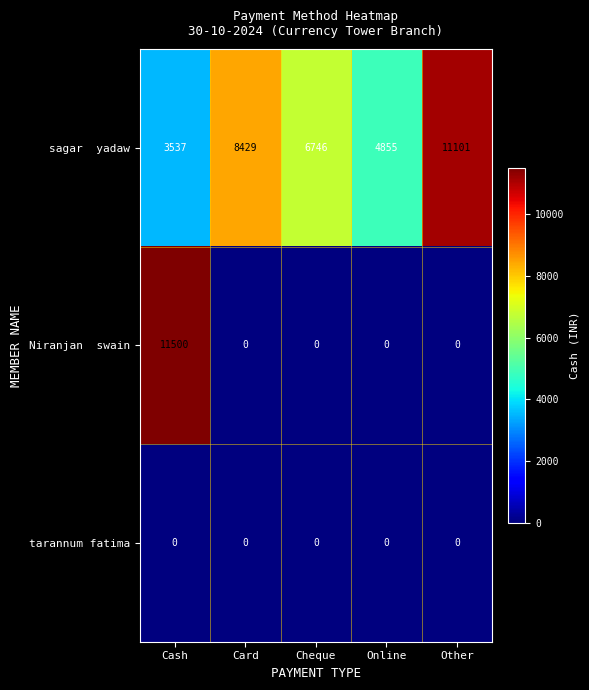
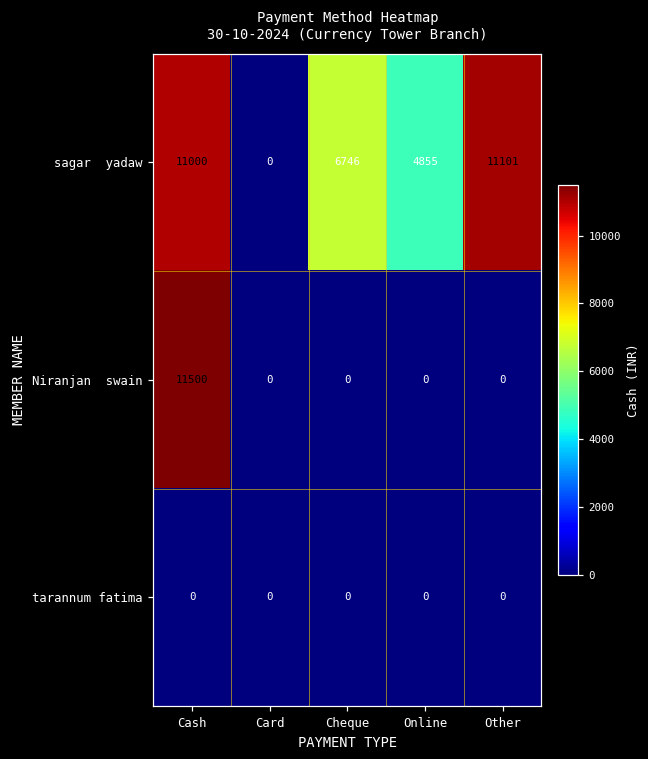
sagar yadaw, Cash: 3537 -> 11000
sagar yadaw, Card: 8429 -> 0
